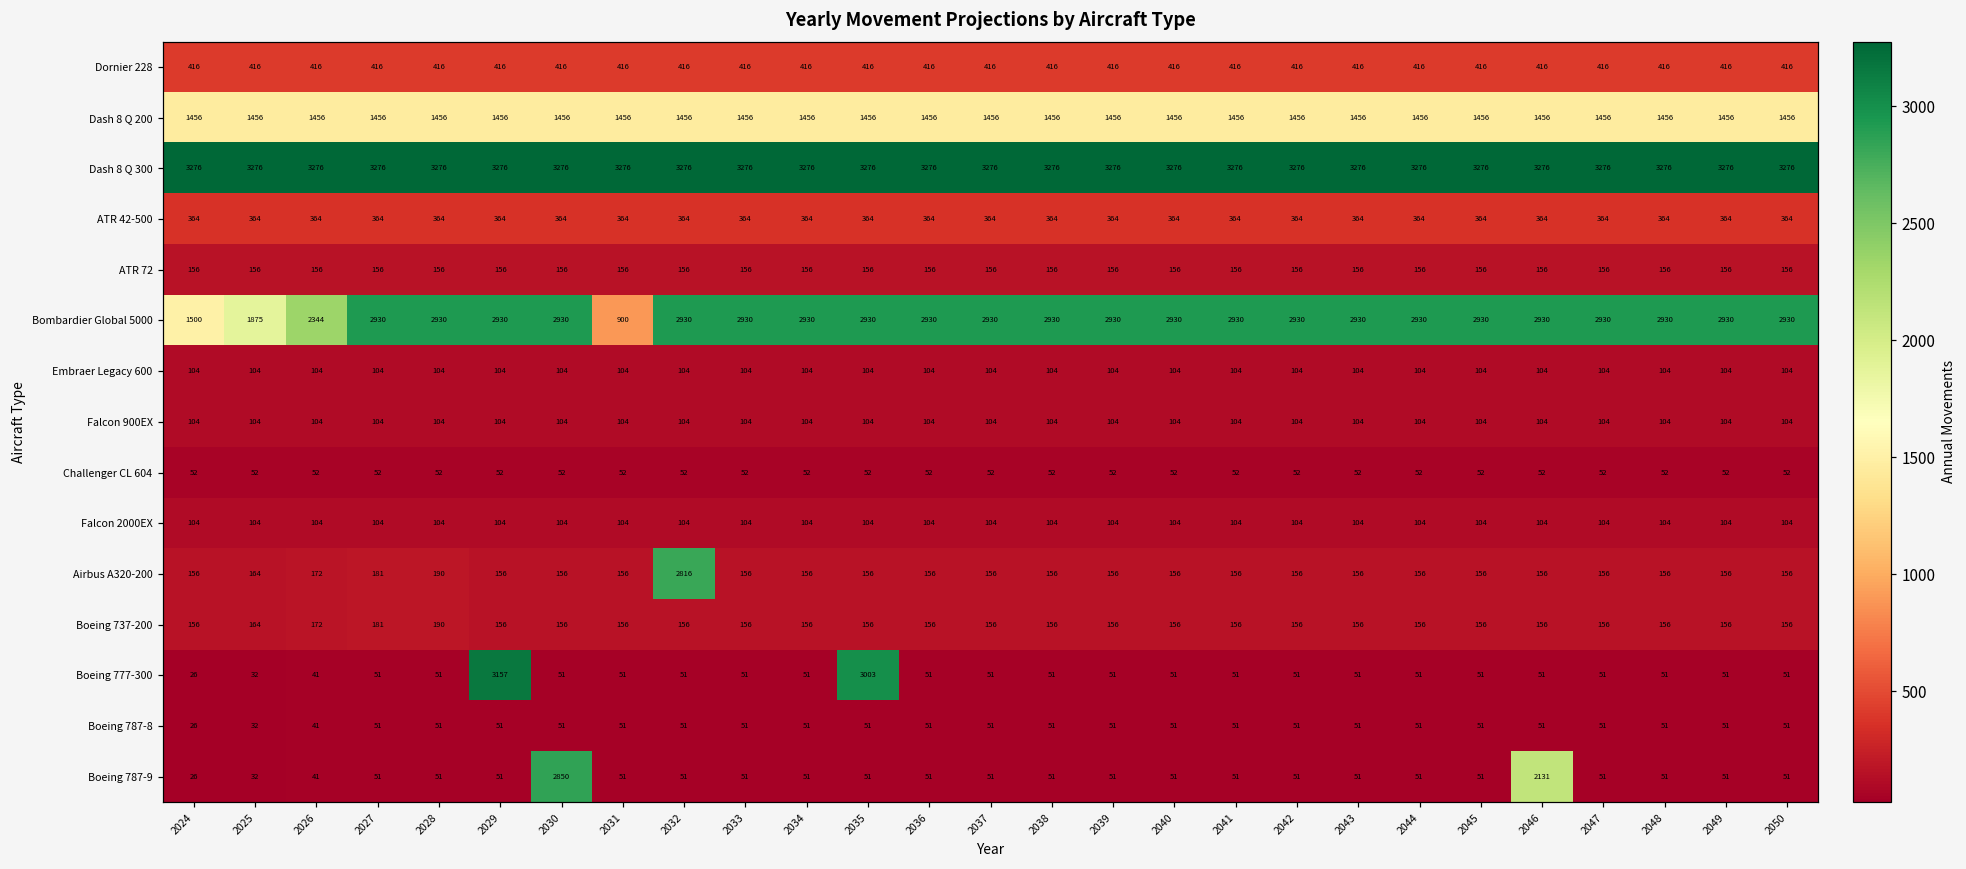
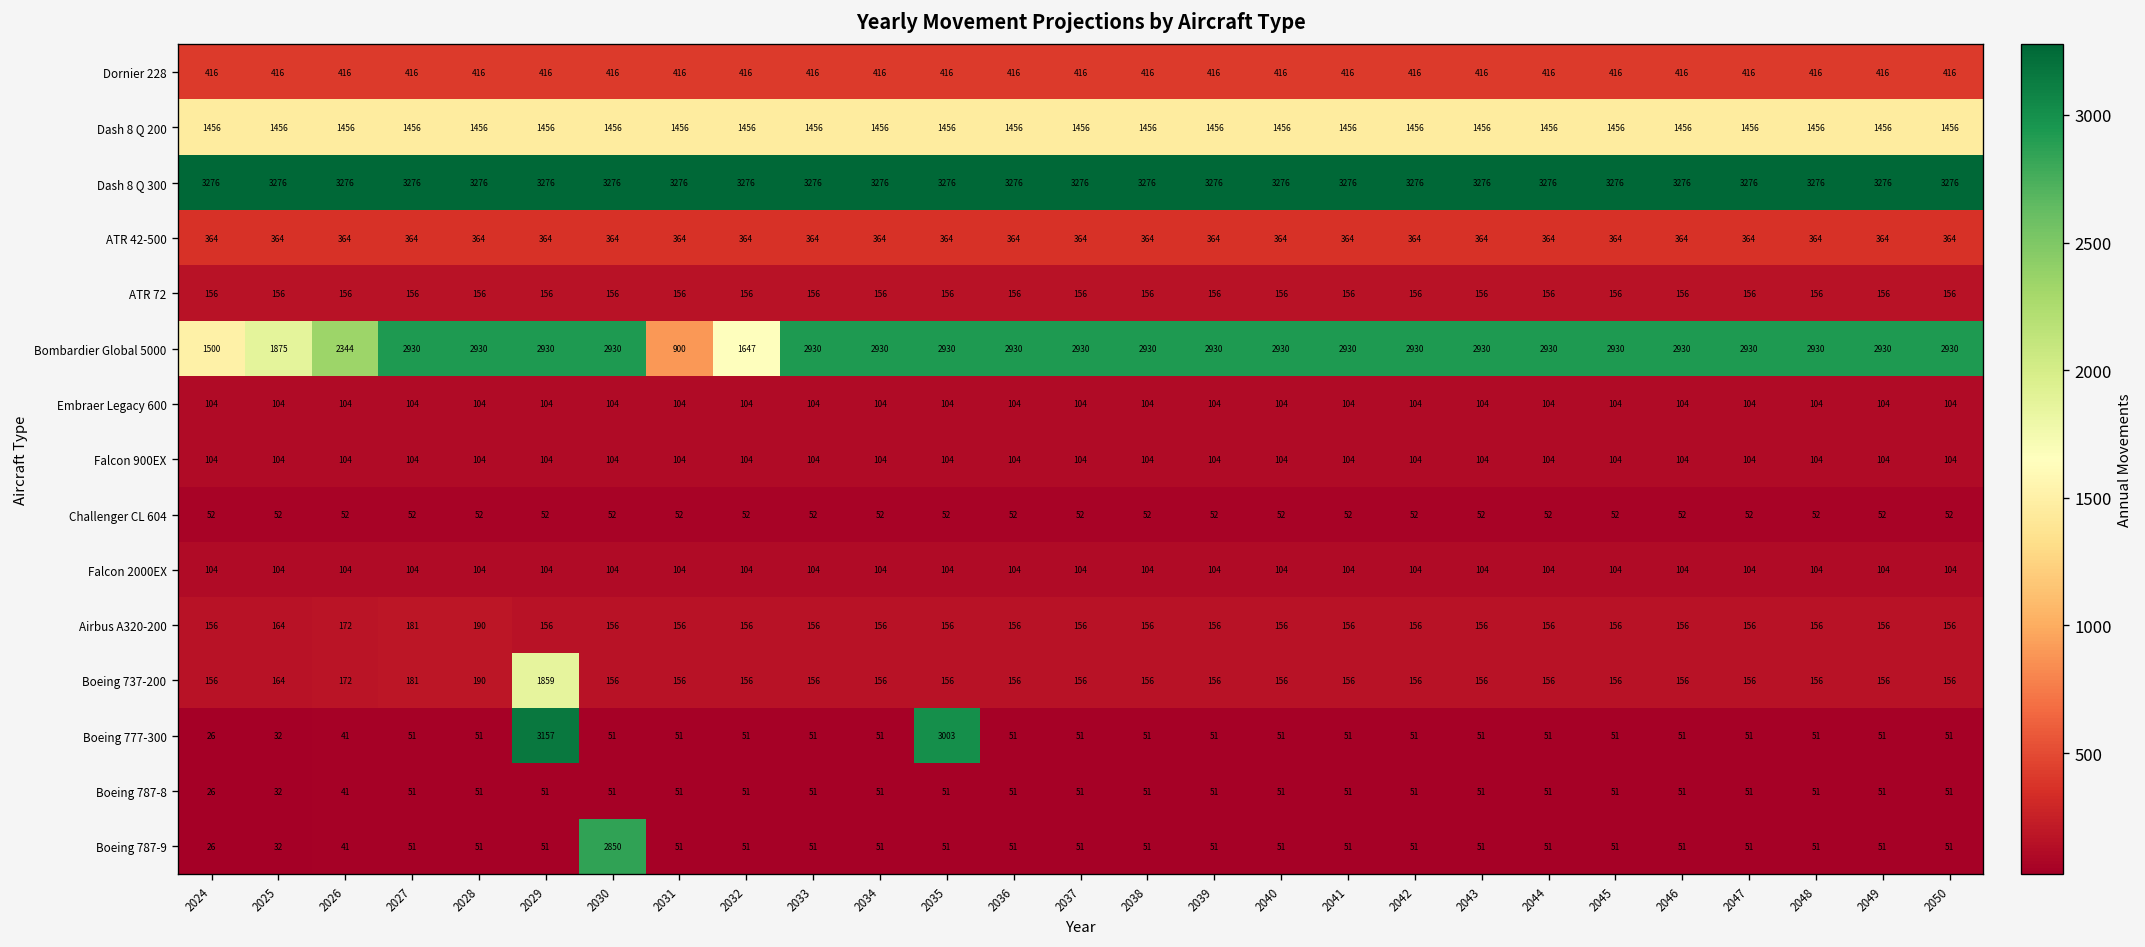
Bombardier Global 5000, 2032: 2930 -> 1647
Airbus A320-200, 2032: 2816 -> 156
Boeing 737-200, 2029: 156 -> 1859
Boeing 787-9, 2046: 2131 -> 51
